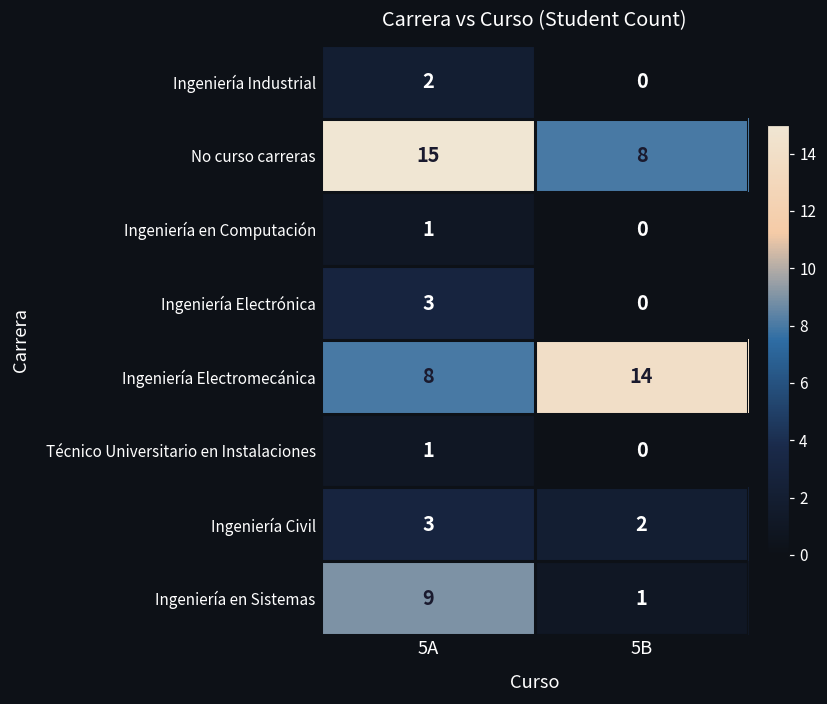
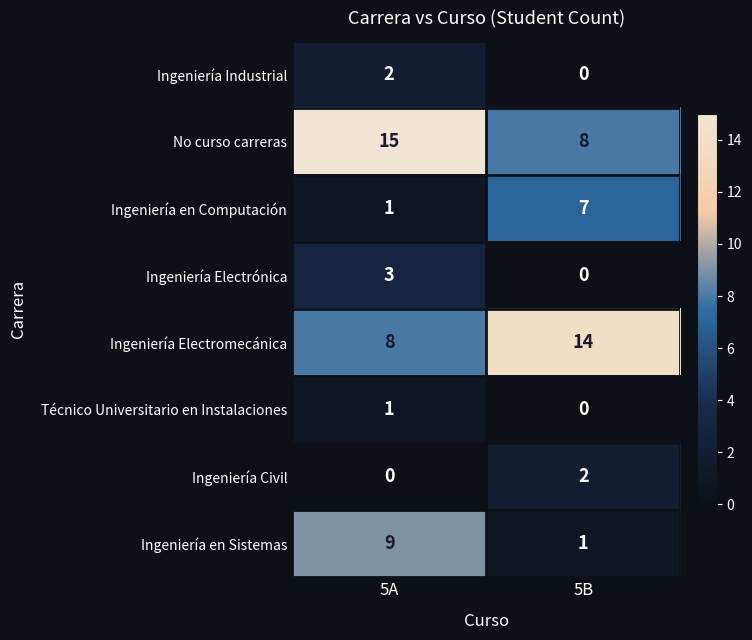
Ingeniería en Computación, 5B: 0 -> 7
Ingeniería Civil, 5A: 3 -> 0
